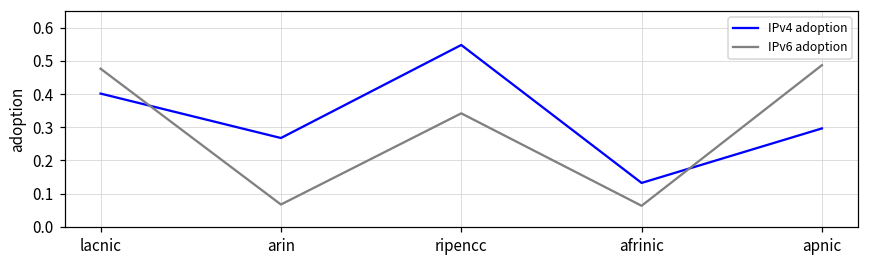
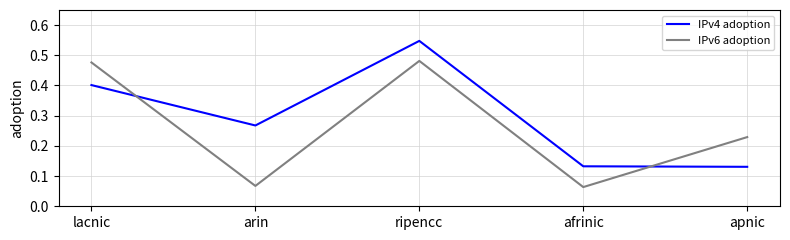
IPv6 adoption, ripencc: 0.34 -> 0.48
IPv4 adoption, apnic: 0.30 -> 0.13
IPv6 adoption, apnic: 0.49 -> 0.23
